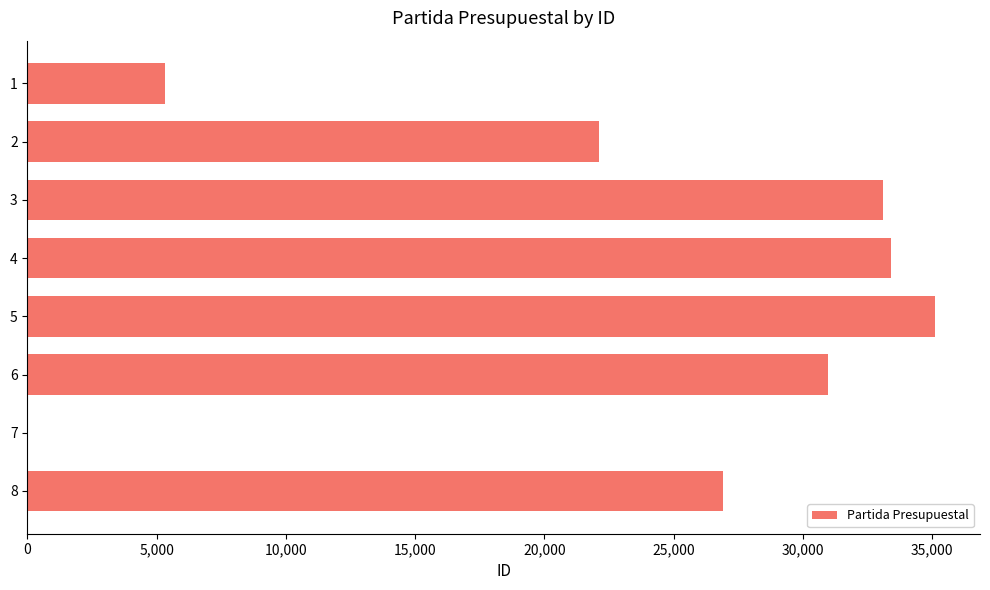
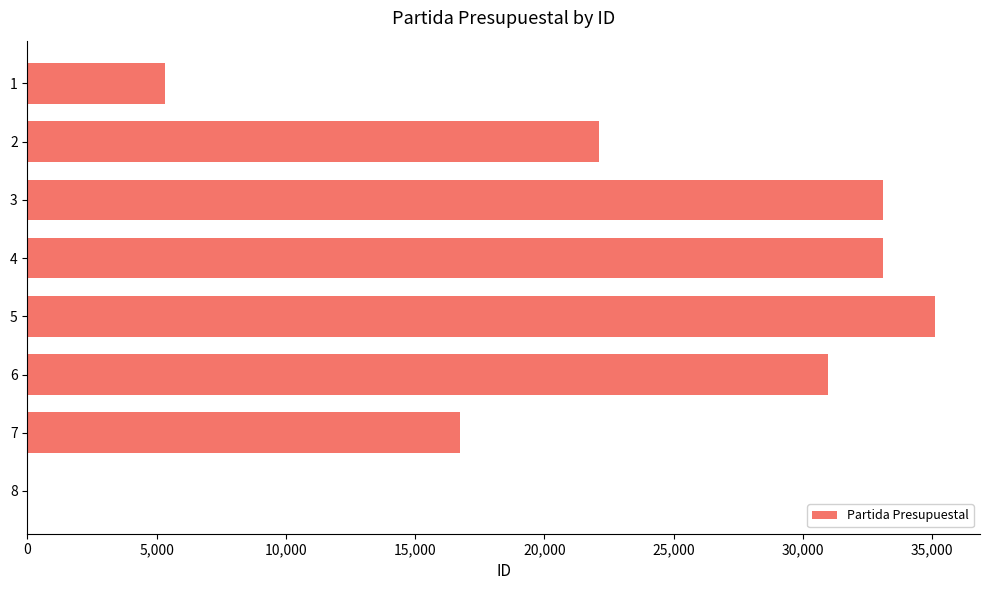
4: 33,400 -> 33,100
7: 0 -> 16,800
8: 26,900 -> 0
